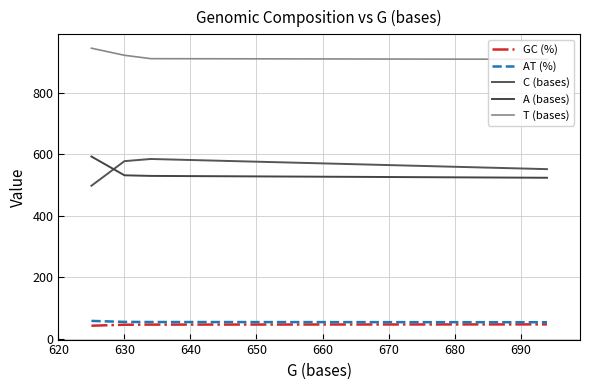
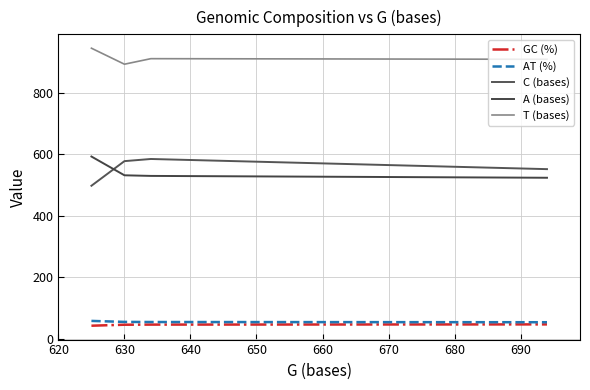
T (bases), 630: 920 -> 890
